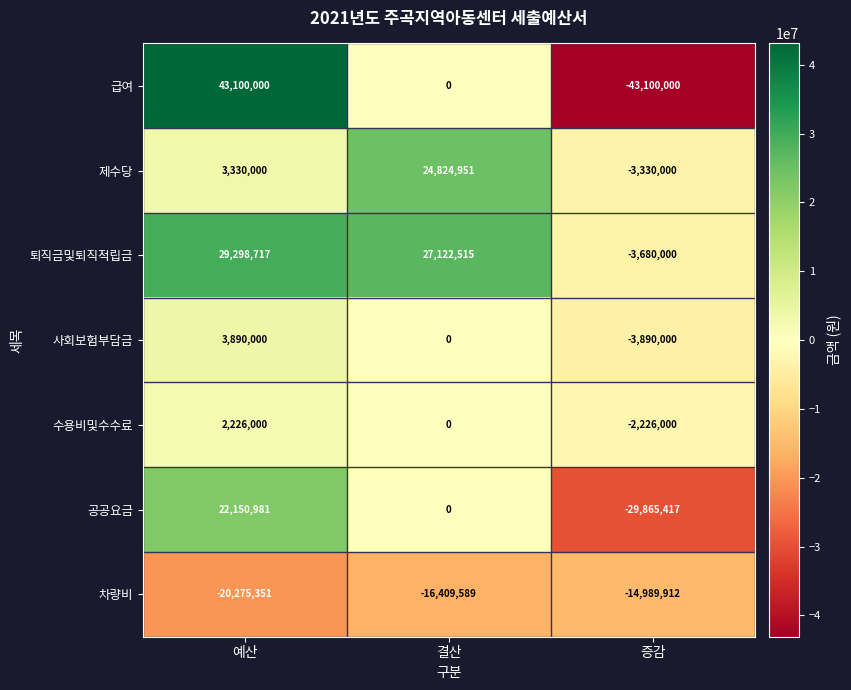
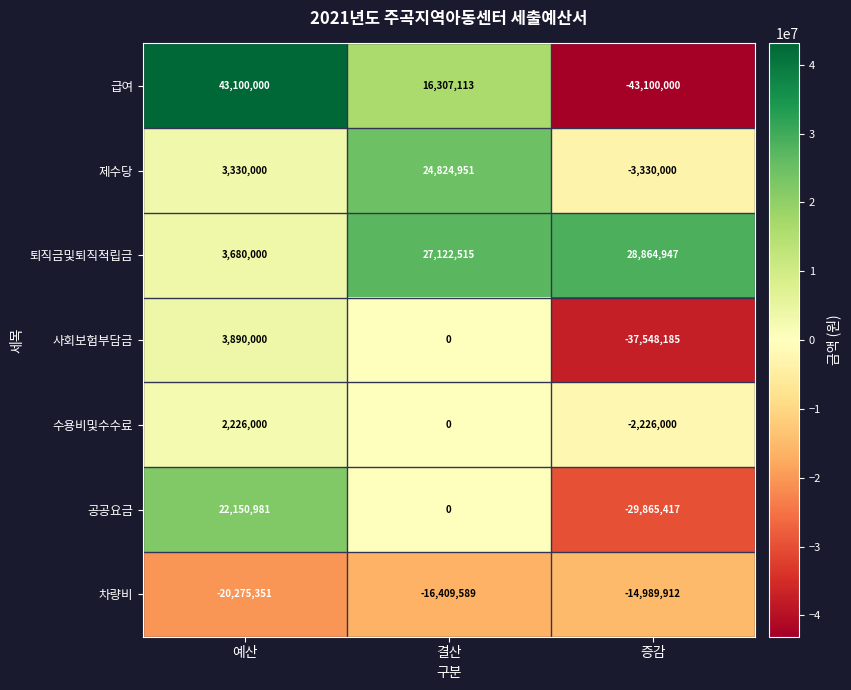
급여, 결산: 0 -> 16,307,113
퇴직금및퇴직적립금, 예산: 29,298,717 -> 3,680,000
퇴직금및퇴직적립금, 증감: -3,680,000 -> 28,864,947
사회보험부담금, 증감: -3,890,000 -> -37,548,185
